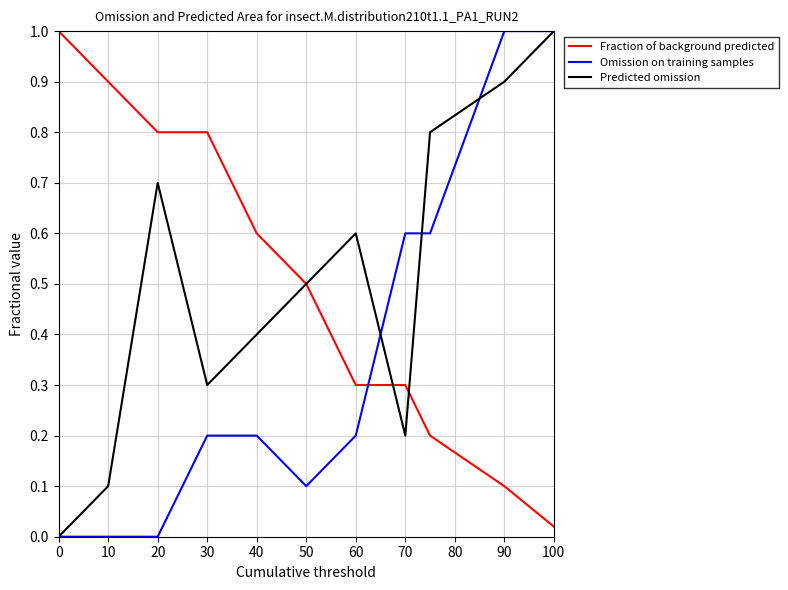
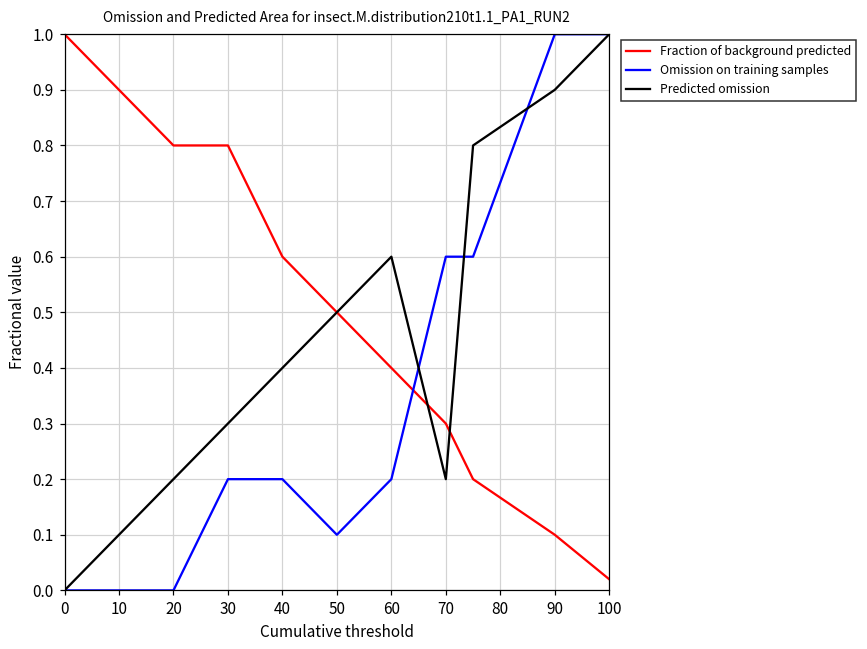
Predicted omission, 20: 0.7 -> 0.2
Fraction of background predicted, 60: 0.3 -> 0.4
